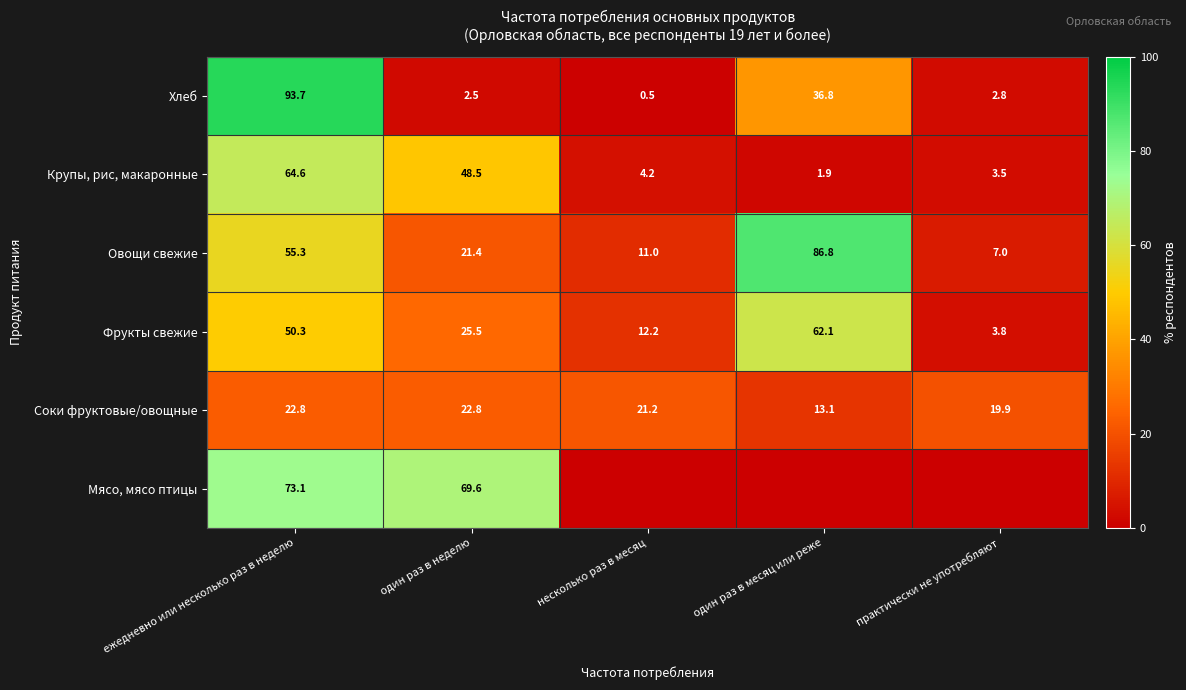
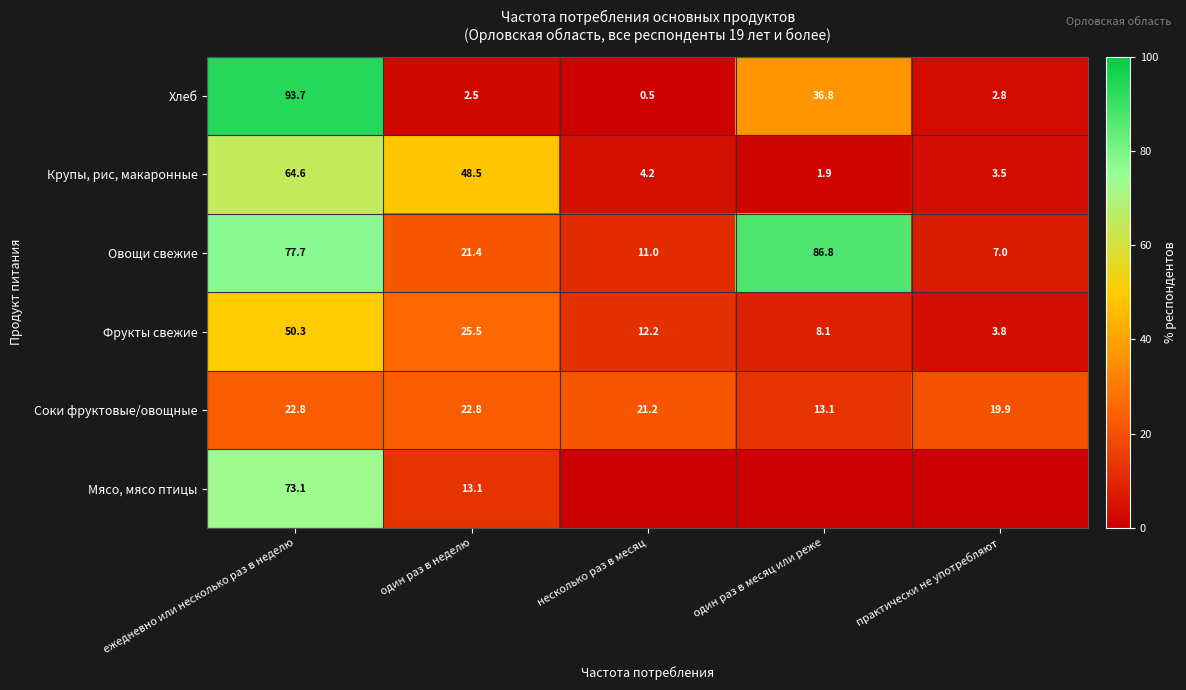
Овощи свежие, ежедневно или несколько раз в неделю: 55.3 -> 77.7
Фрукты свежие, один раз в месяц или реже: 62.1 -> 8.1
Мясо, мясо птицы, один раз в неделю: 69.6 -> 13.1
